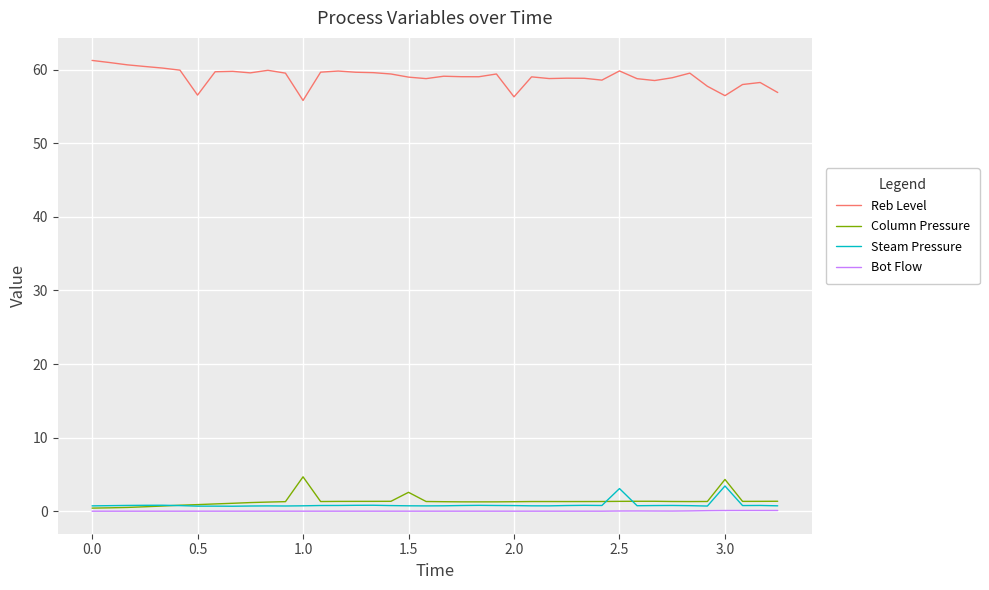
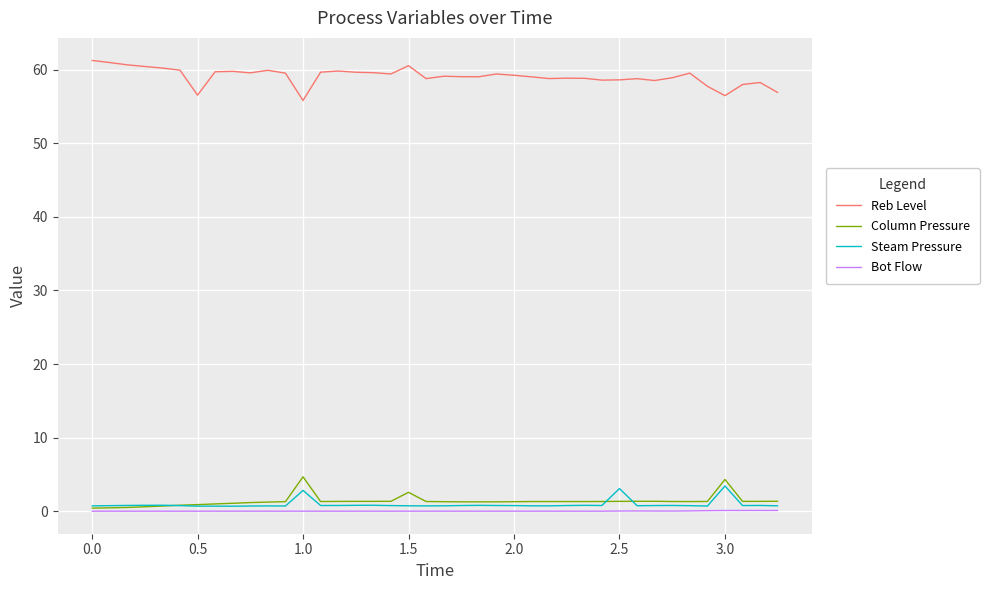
Steam Pressure, 1.0: 1 -> 3
Reb Level, 1.5: 59 -> 61
Reb Level, 2.0: 56 -> 59
Reb Level, 2.5: 60 -> 59
